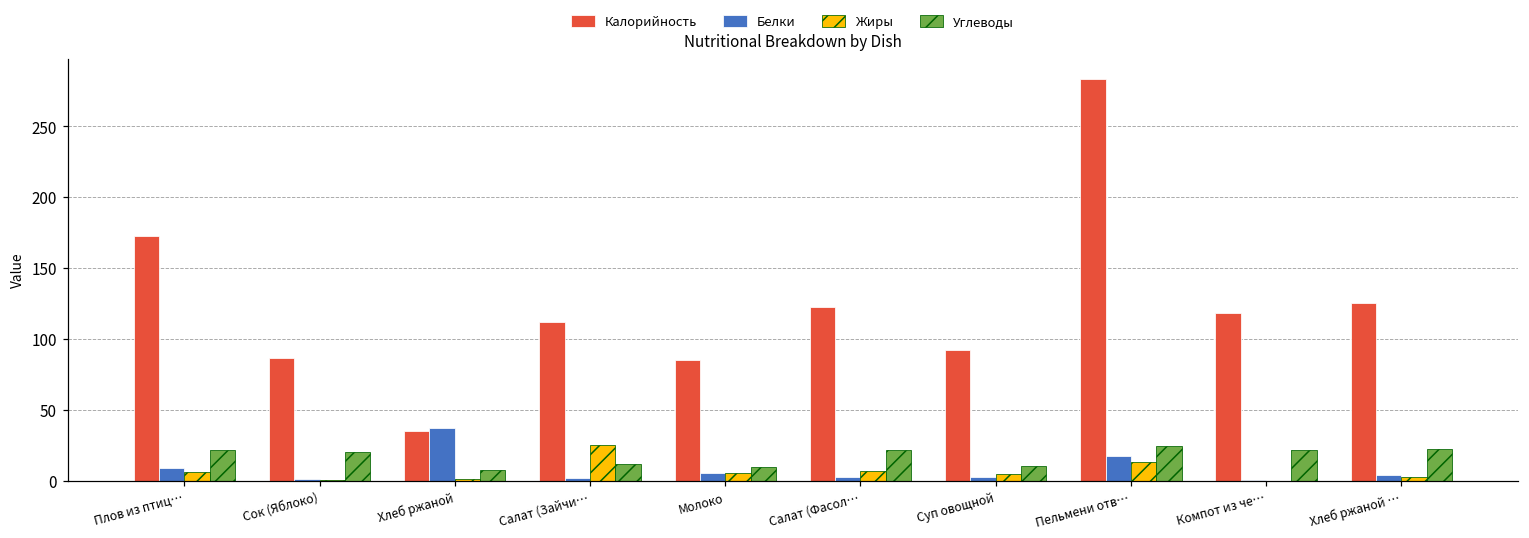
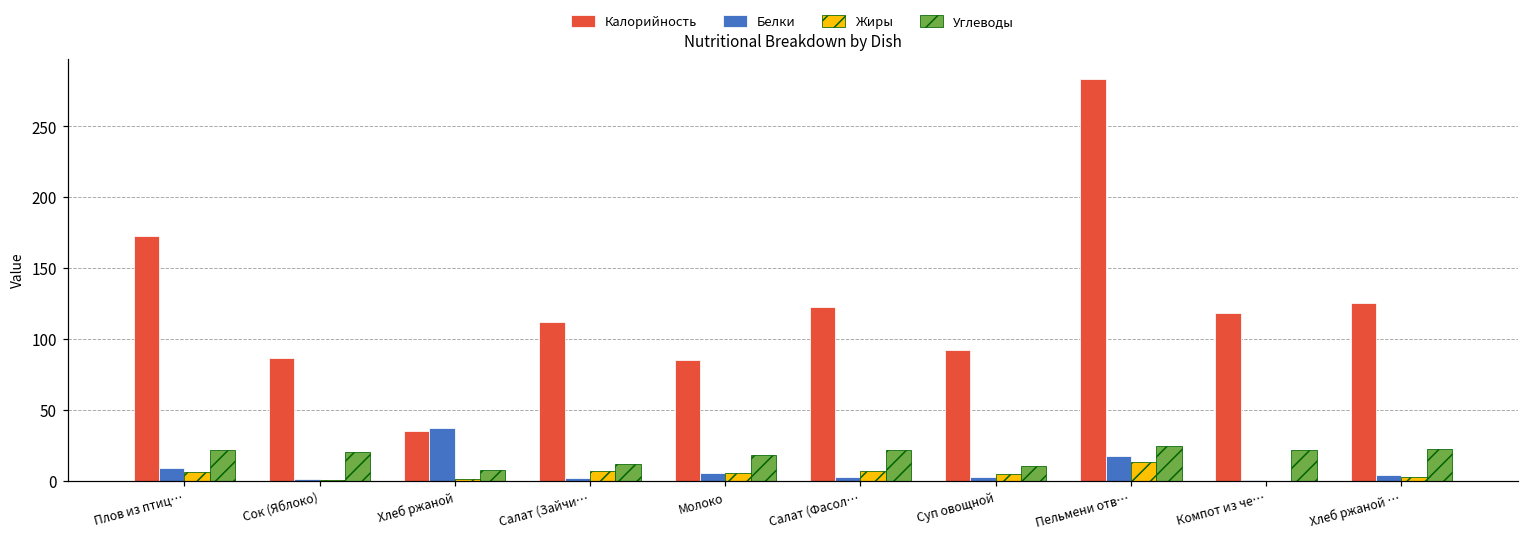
Жиры, Салат (Зайчи…: 25 -> 6
Углеводы, Молоко: 9 -> 18
